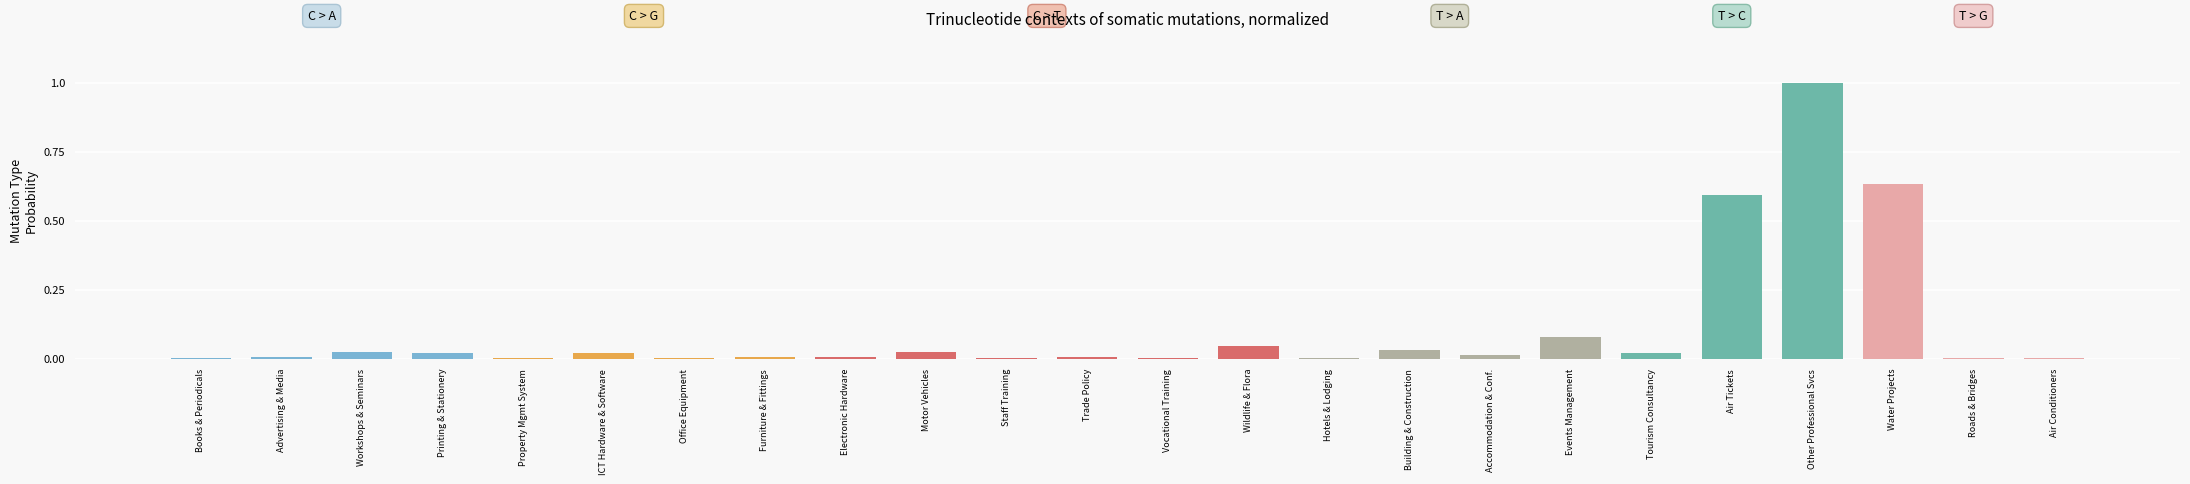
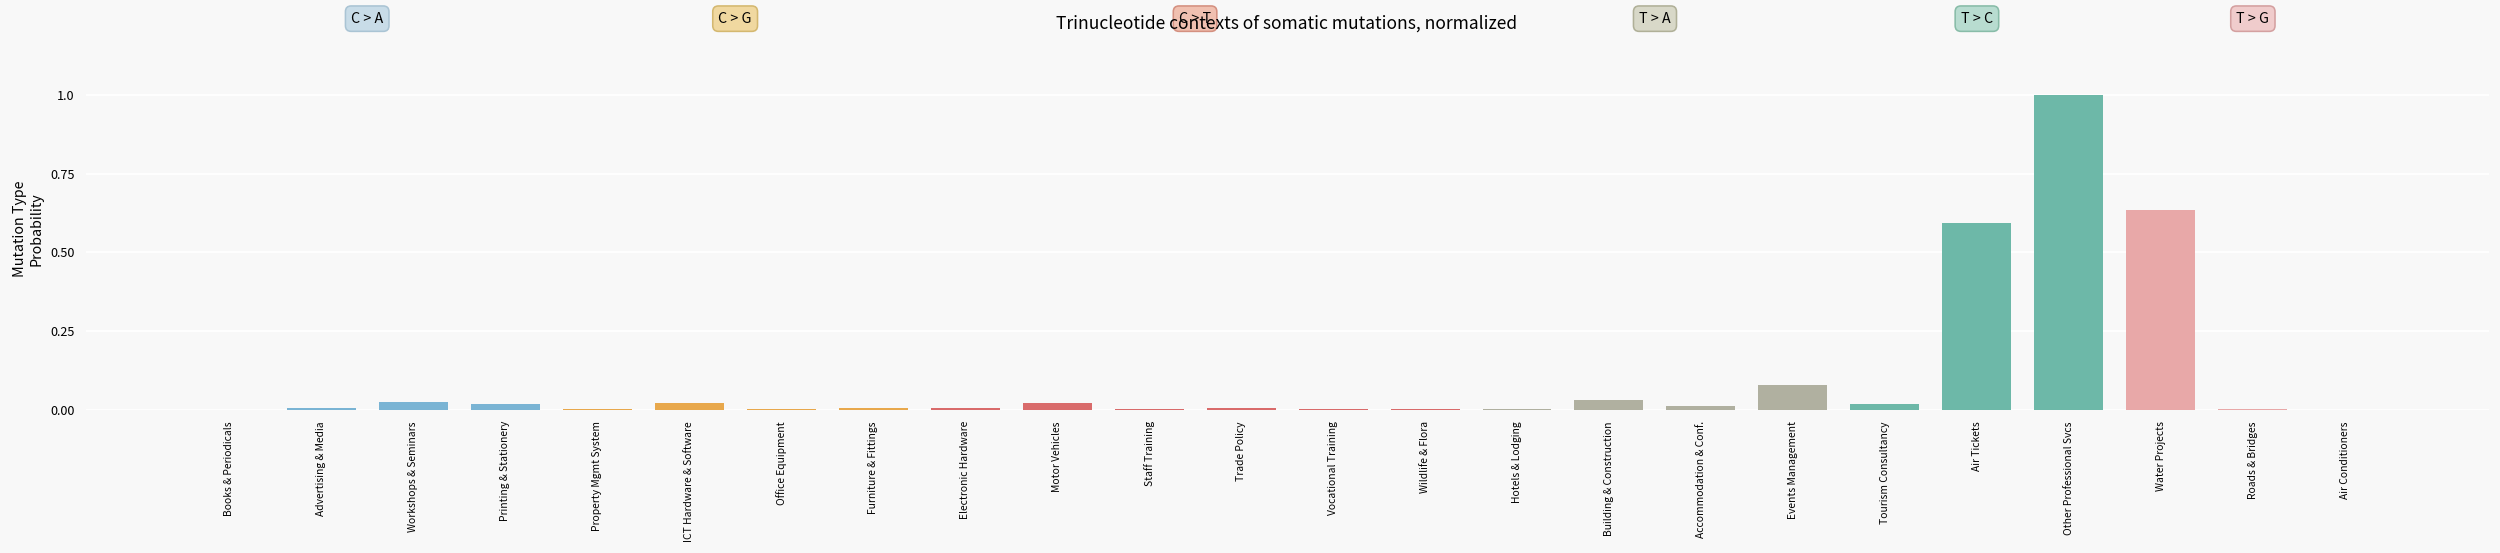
Wildlife & Flora: 0.05 -> 0.00
